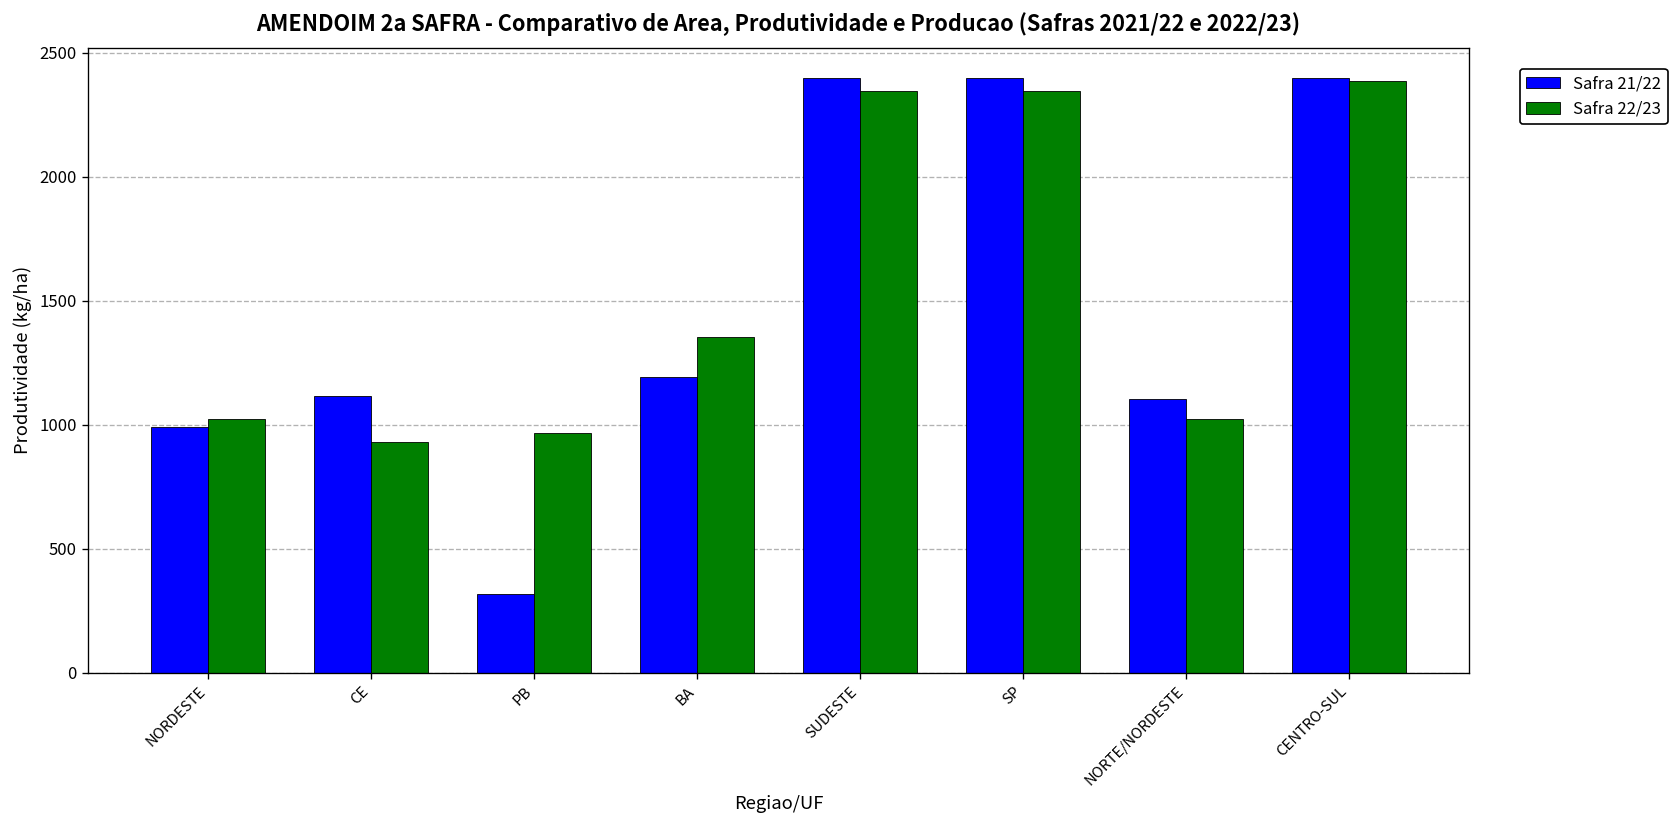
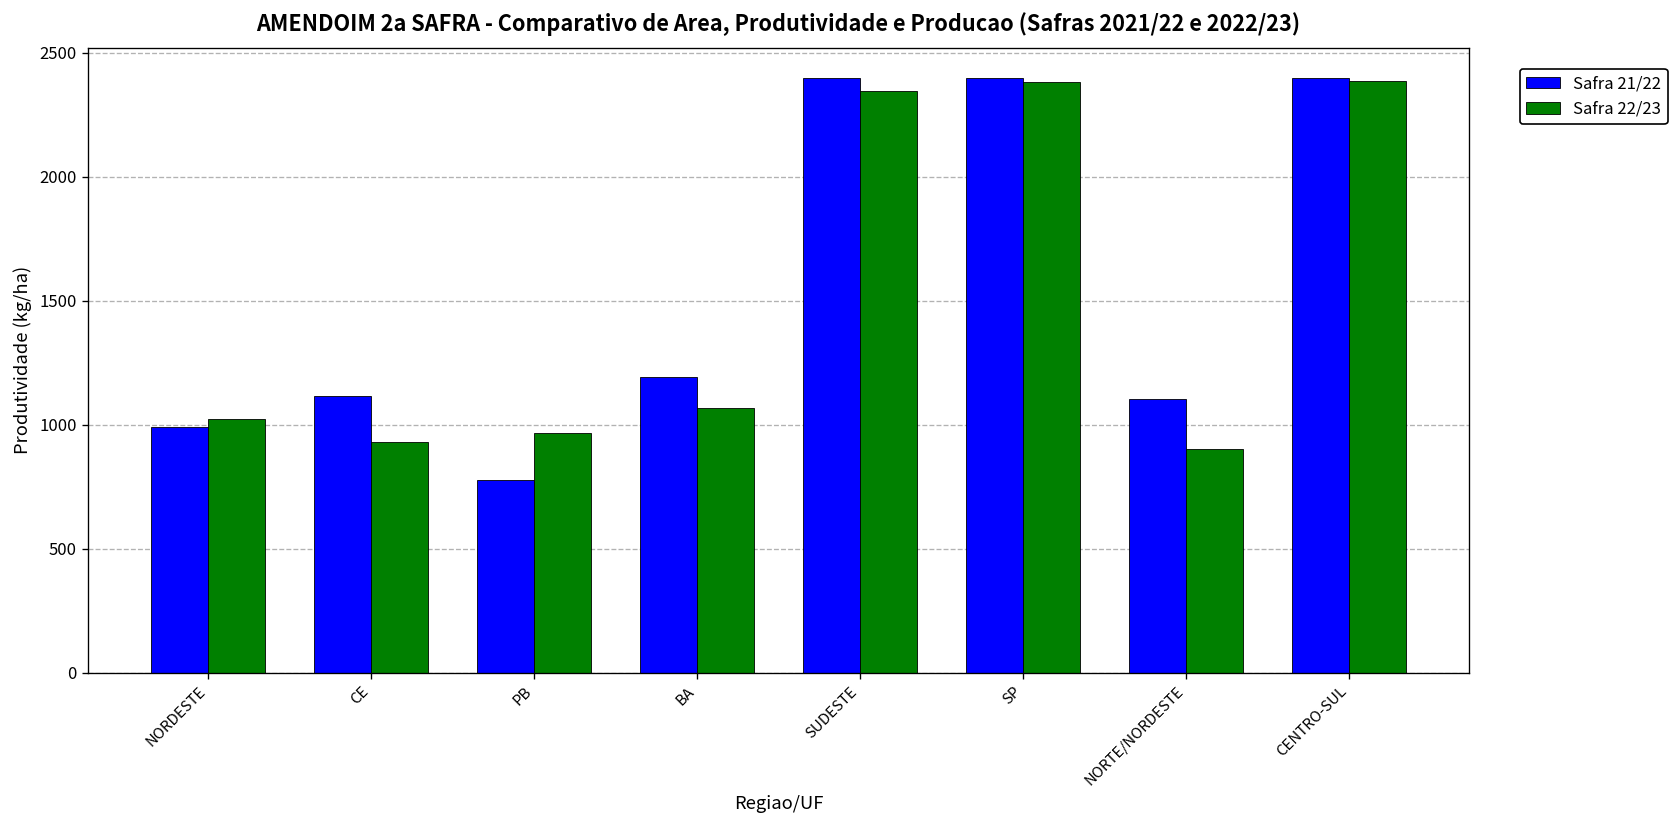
Safra 21/22, PB: 320 -> 780
Safra 22/23, BA: 1350 -> 1070
Safra 22/23, SP: 2340 -> 2380
Safra 22/23, NORTE/NORDESTE: 1020 -> 900
